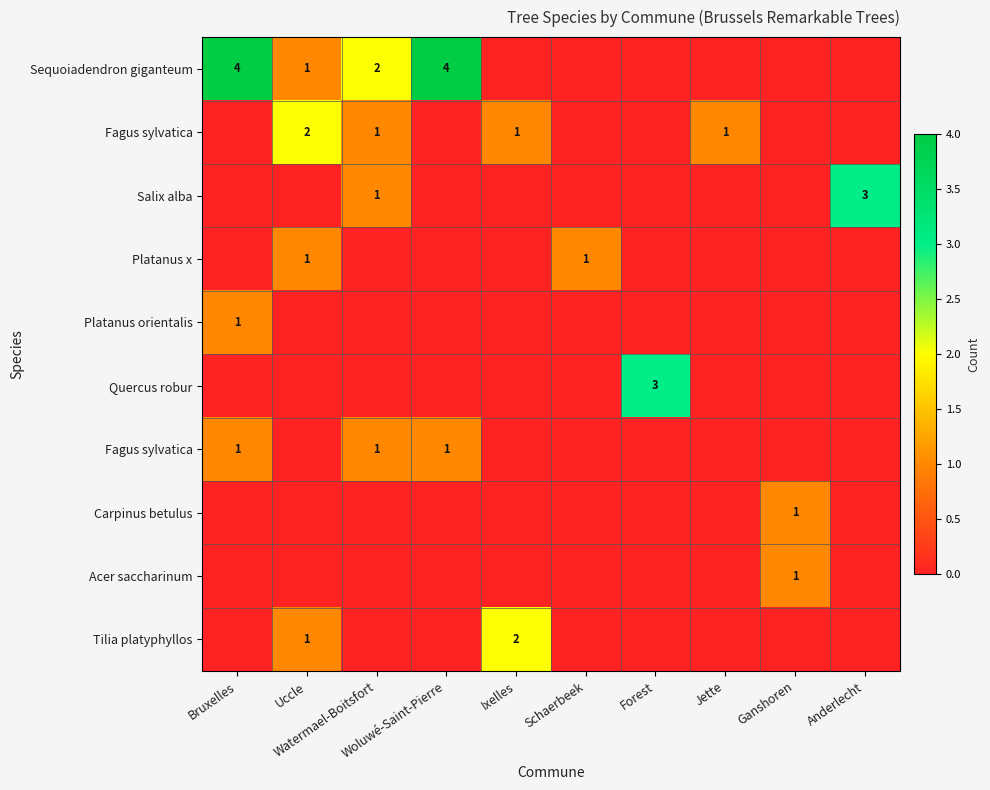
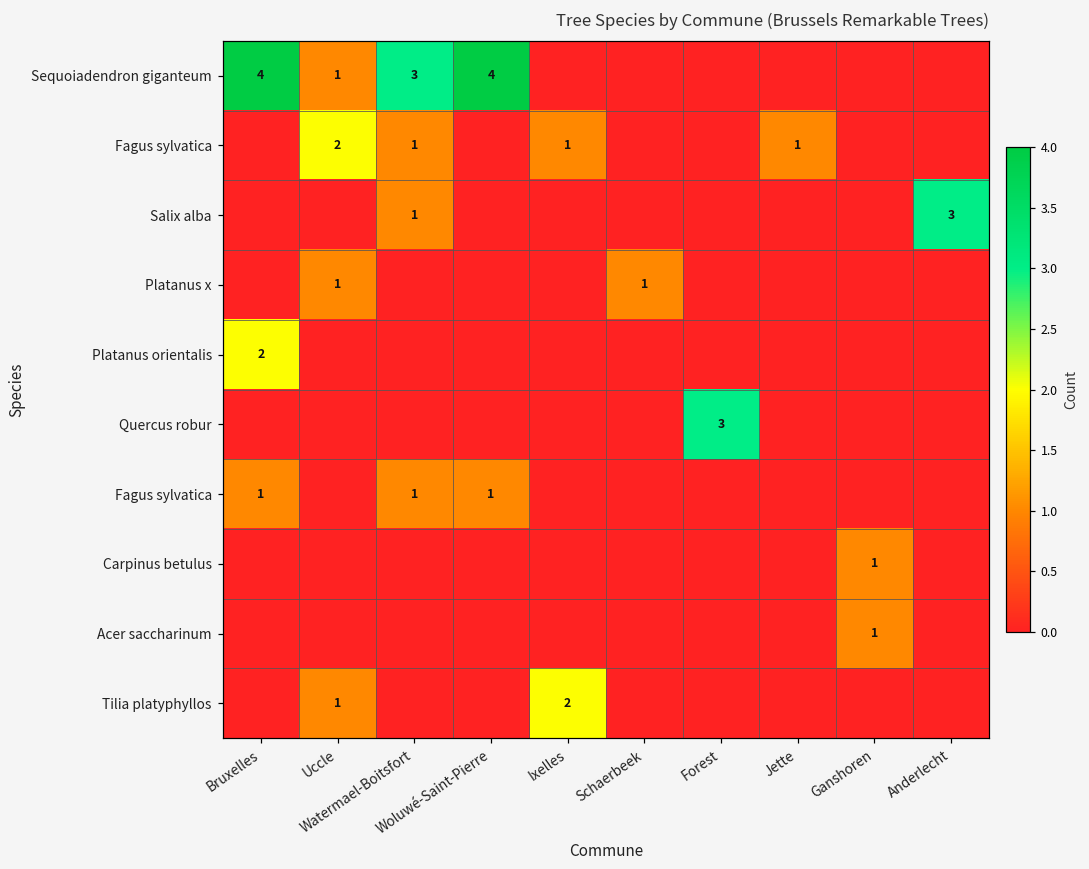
Sequoiadendron giganteum, Watermael-Boitsfort: 2 -> 3
Platanus orientalis, Bruxelles: 1 -> 2
